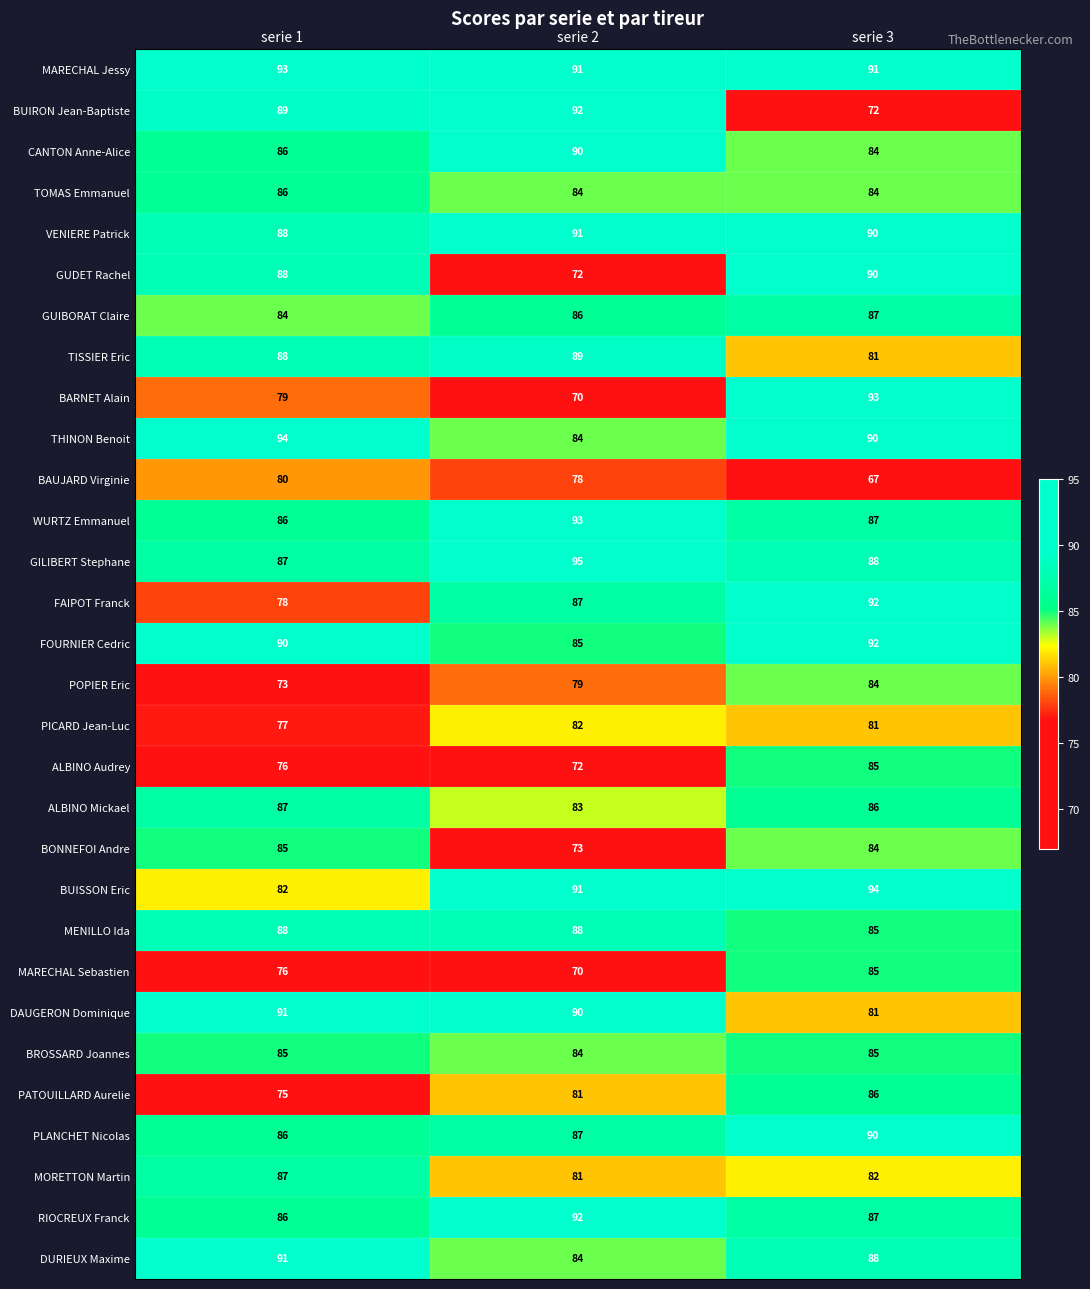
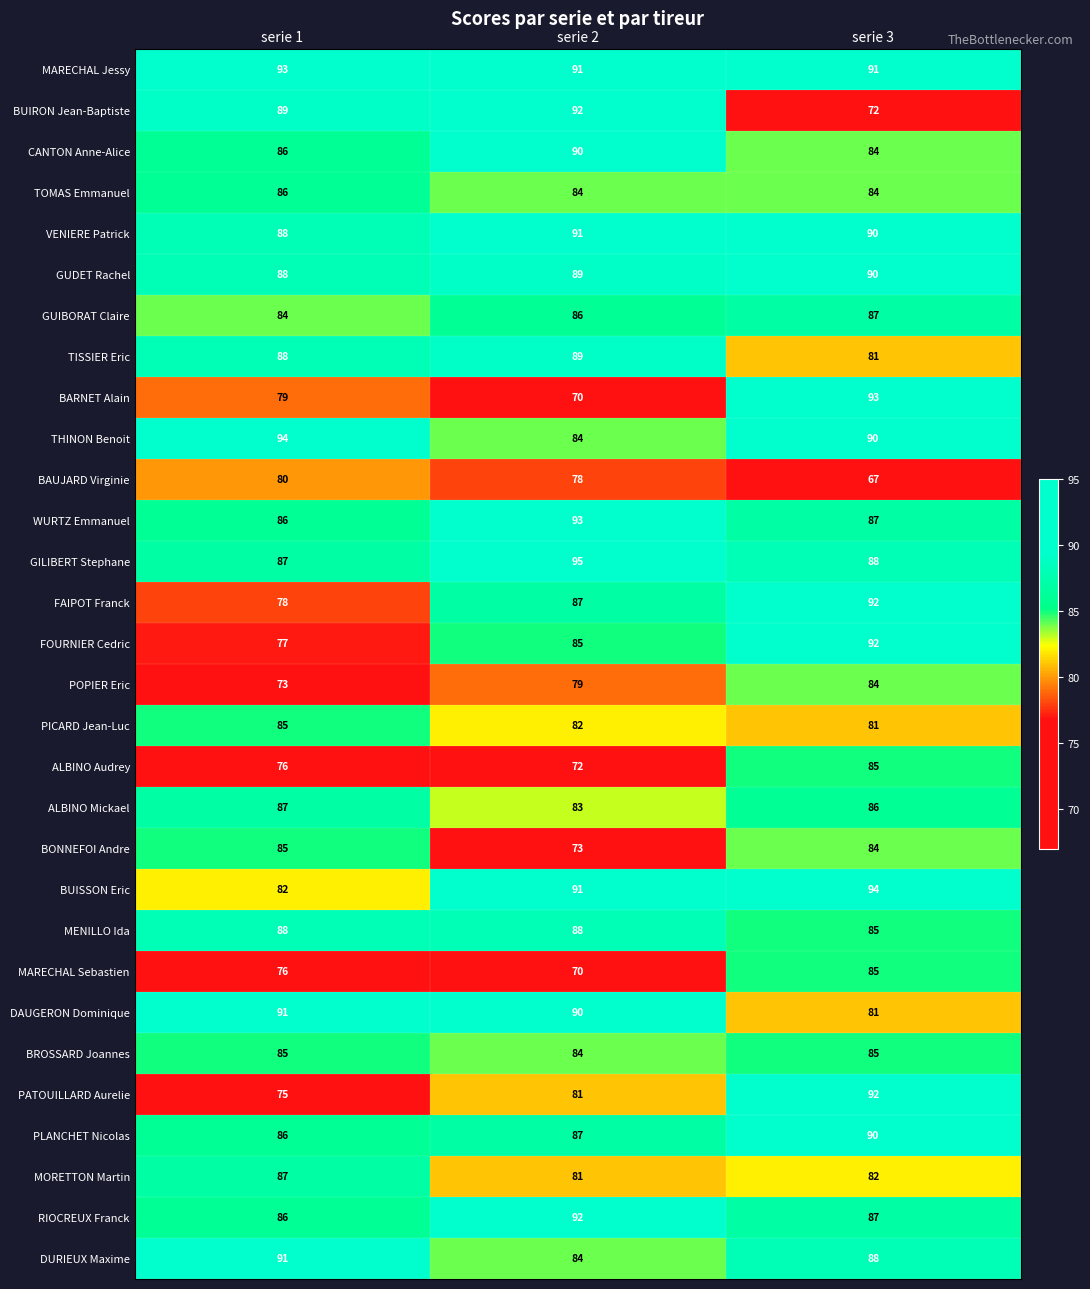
GUDET Rachel, serie 2: 72 -> 89
FOURNIER Cedric, serie 1: 90 -> 77
PICARD Jean-Luc, serie 1: 77 -> 85
PATOUILLARD Aurelie, serie 3: 86 -> 92
